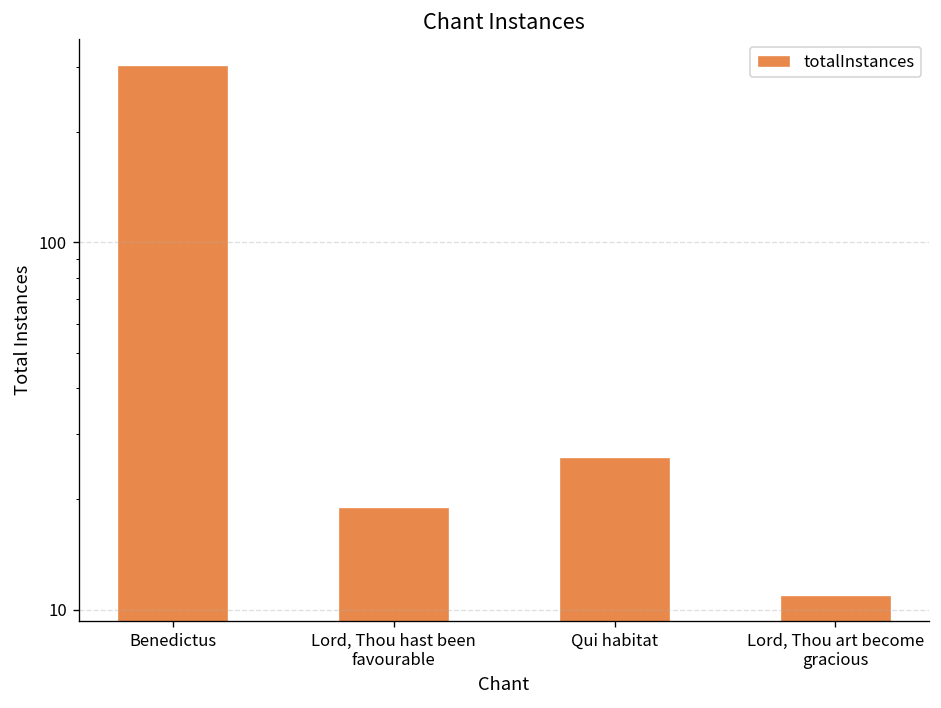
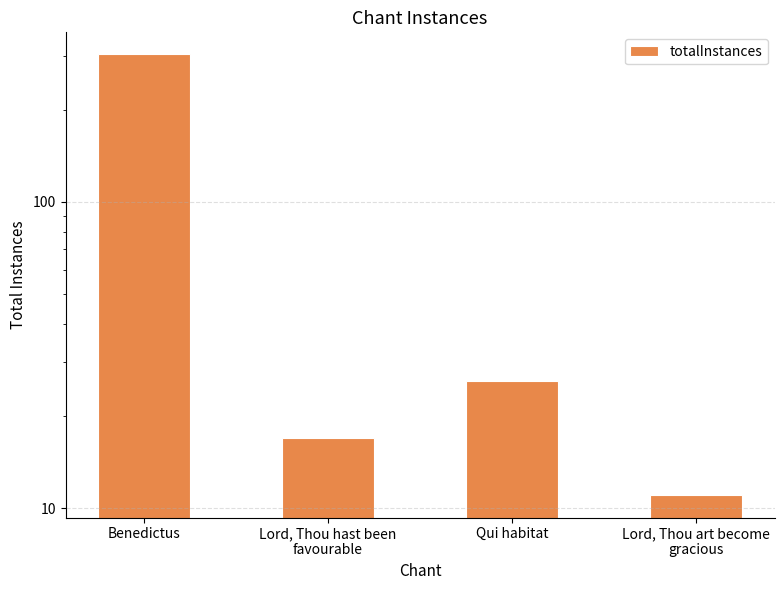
Lord, Thou hast been favourable: 19 -> 17
